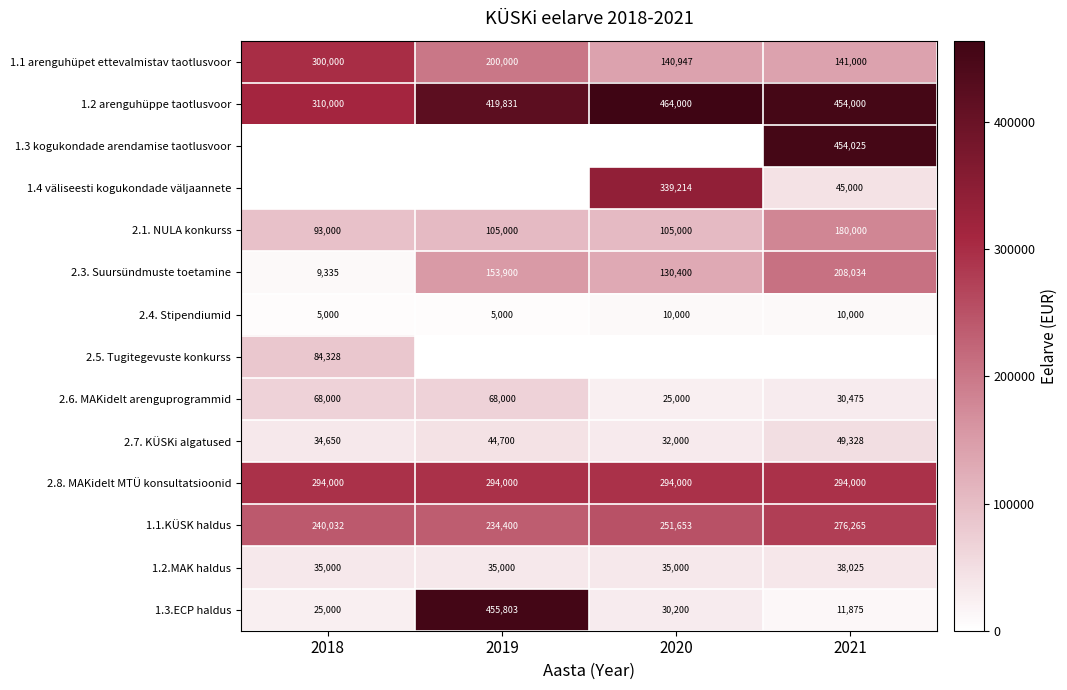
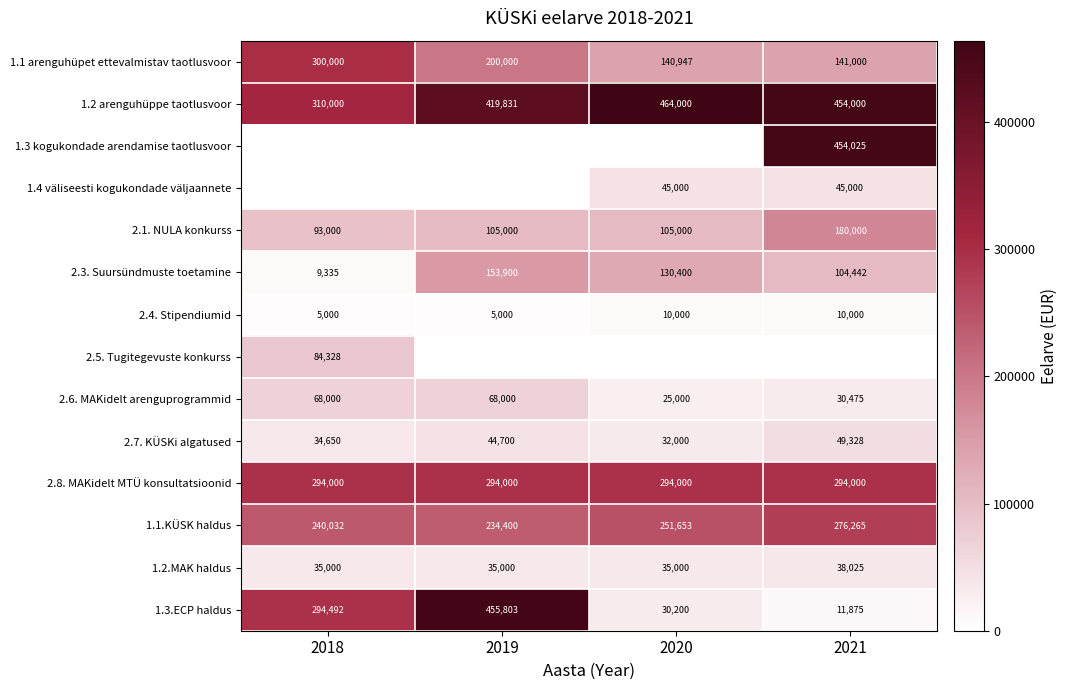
1.4 väliseesti kogukondade väljaannete, 2020: 339,214 -> 45,000
2.3. Suursündmuste toetamine, 2021: 208,034 -> 104,442
1.3.ECP haldus, 2018: 25,000 -> 294,492
